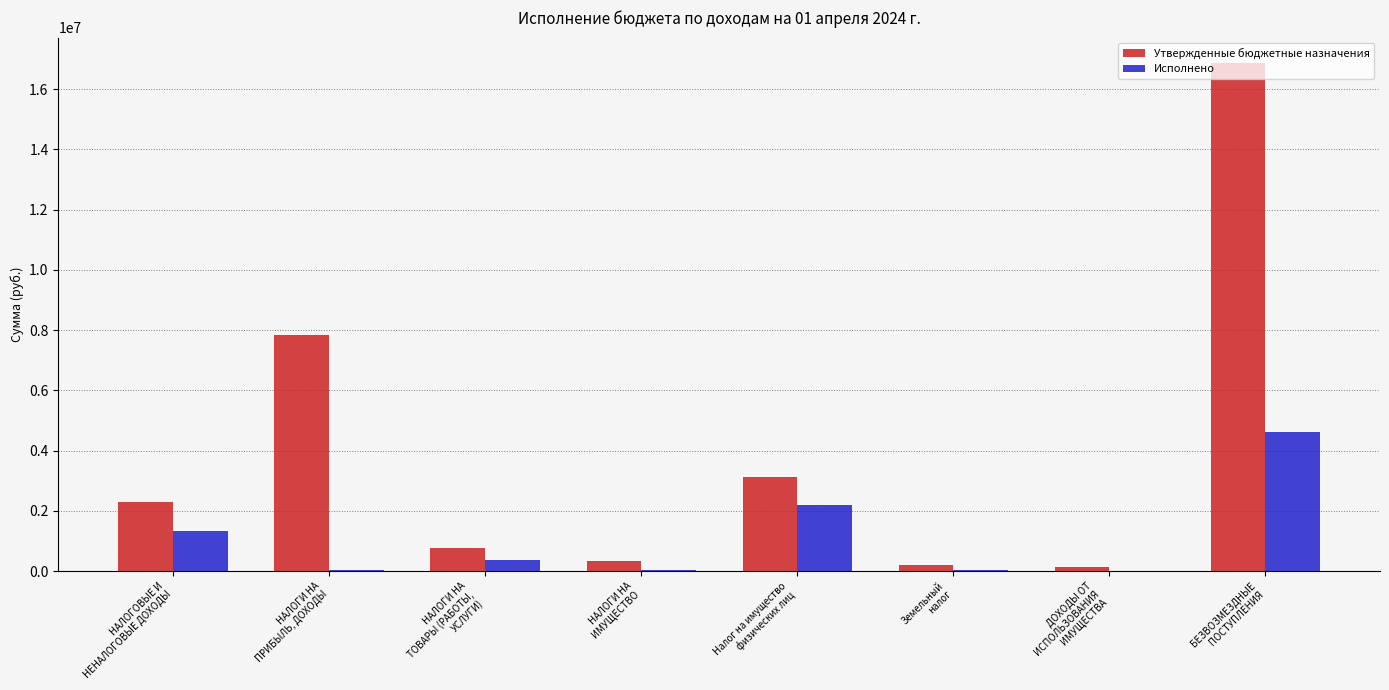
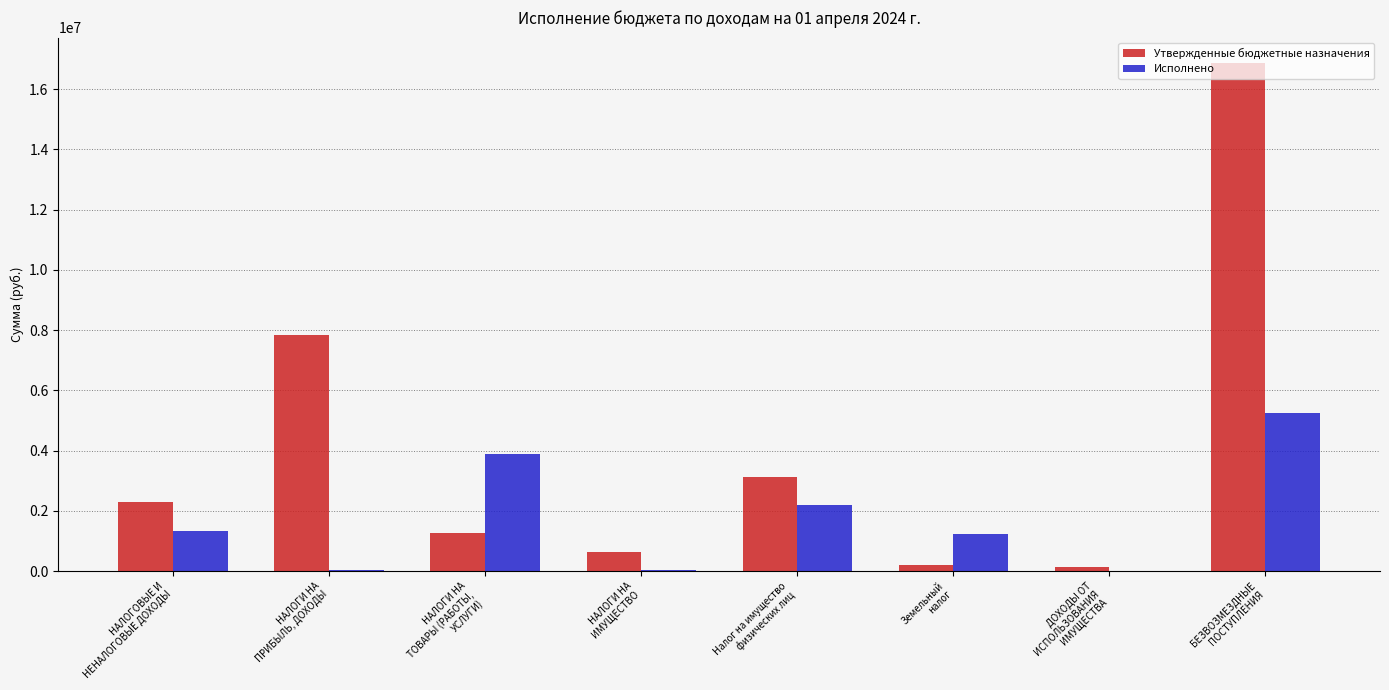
Утвержденные бюджетные назначения, НАЛОГИ НА ТОВАРЫ (РАБОТЫ, УСЛУГИ): 800000 -> 1300000
Исполнено, НАЛОГИ НА ТОВАРЫ (РАБОТЫ, УСЛУГИ): 400000 -> 3900000
Утвержденные бюджетные назначения, НАЛОГИ НА ИМУЩЕСТВО: 300000 -> 600000
Исполнено, Земельный налог: 0 -> 1200000
Исполнено, БЕЗВОЗМЕЗДНЫЕ ПОСТУПЛЕНИЯ: 4600000 -> 5200000
